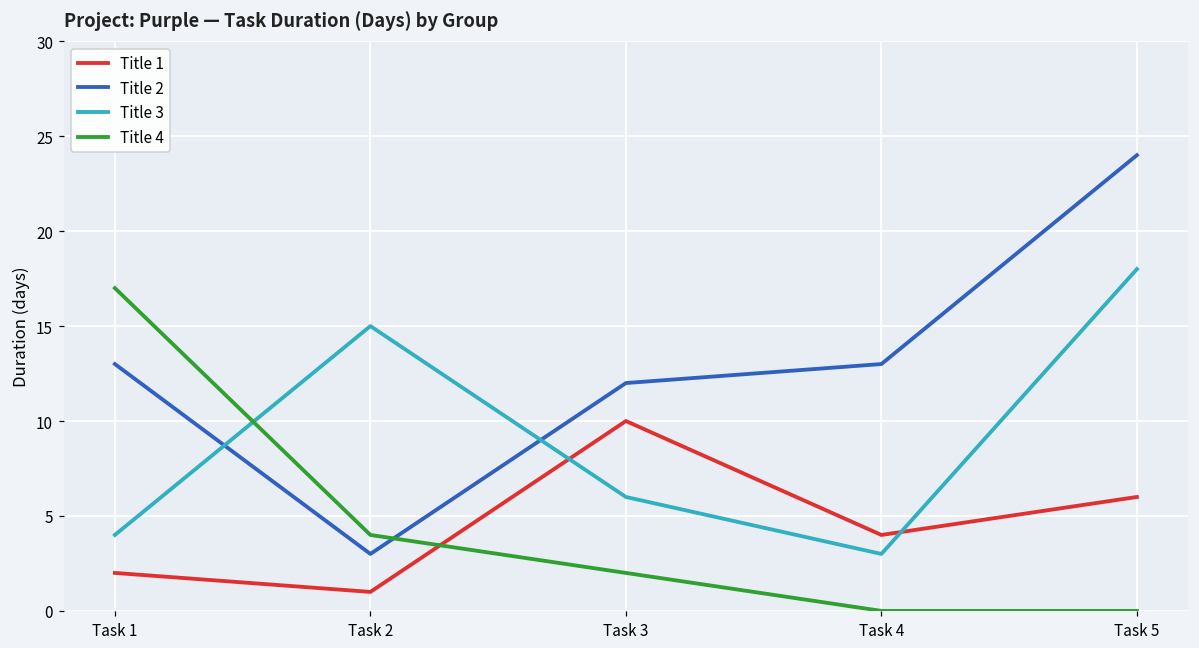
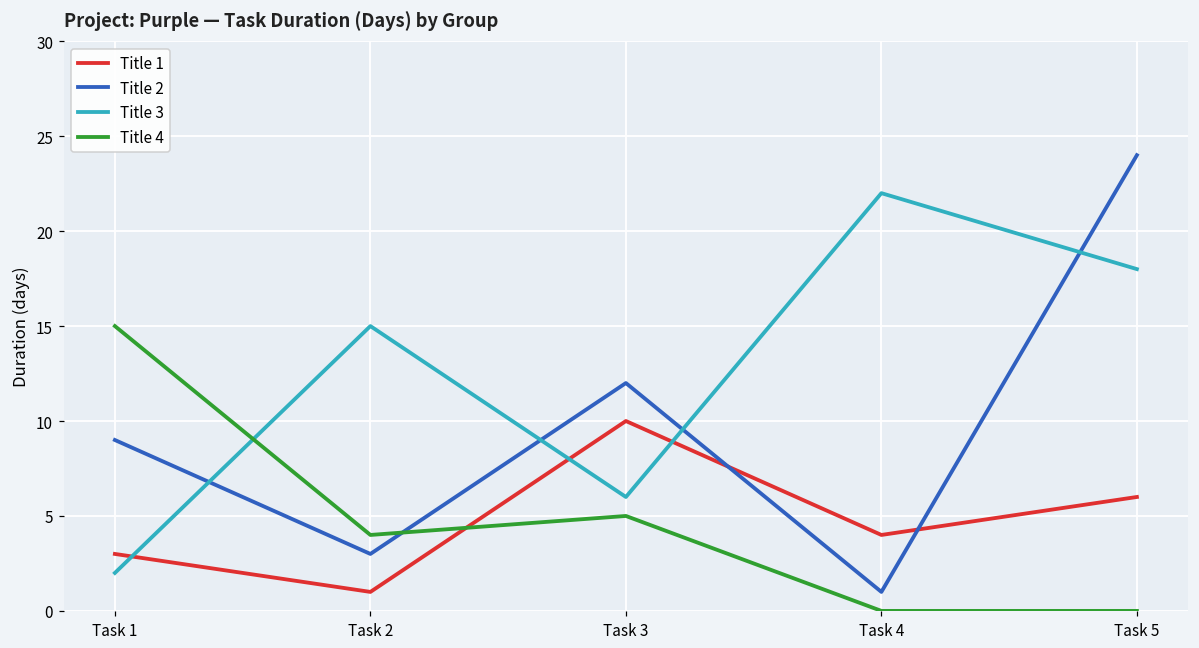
Title 1, Task 1: 2 -> 3
Title 2, Task 1: 13 -> 9
Title 3, Task 1: 4 -> 2
Title 4, Task 1: 17 -> 15
Title 4, Task 3: 2 -> 5
Title 2, Task 4: 13 -> 1
Title 3, Task 4: 3 -> 22
